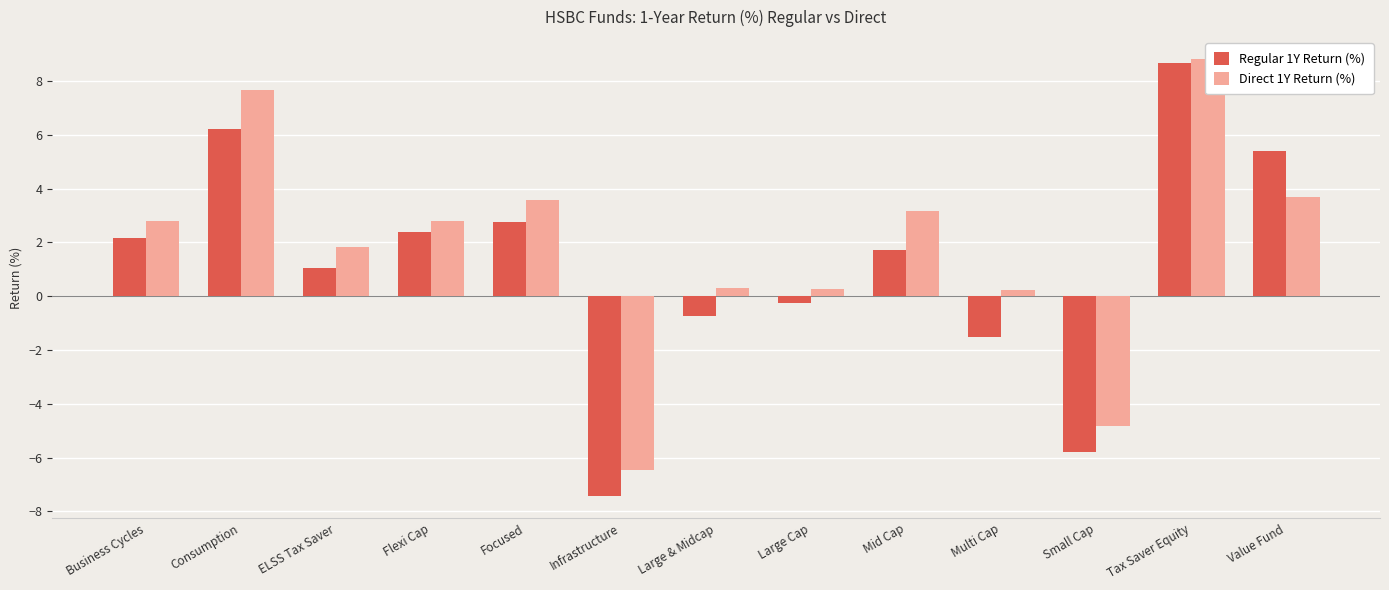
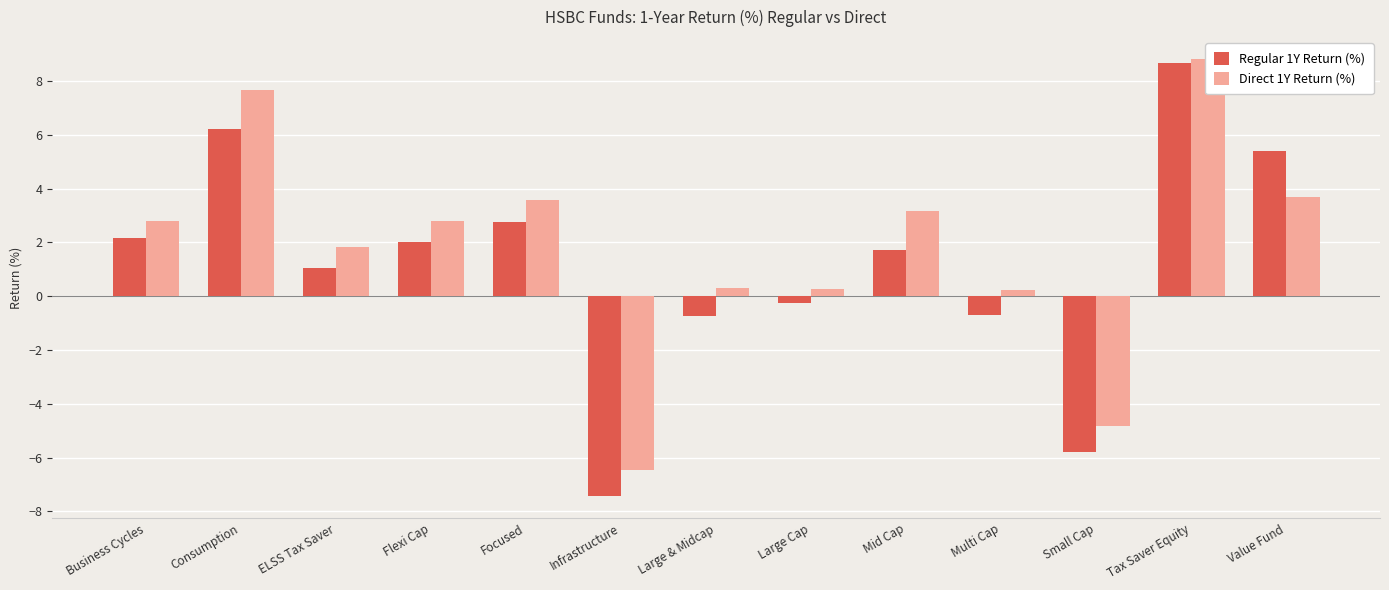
Regular 1Y Return (%), Flexi Cap: 2.4 -> 2.0
Regular 1Y Return (%), Multi Cap: -1.5 -> -0.7
